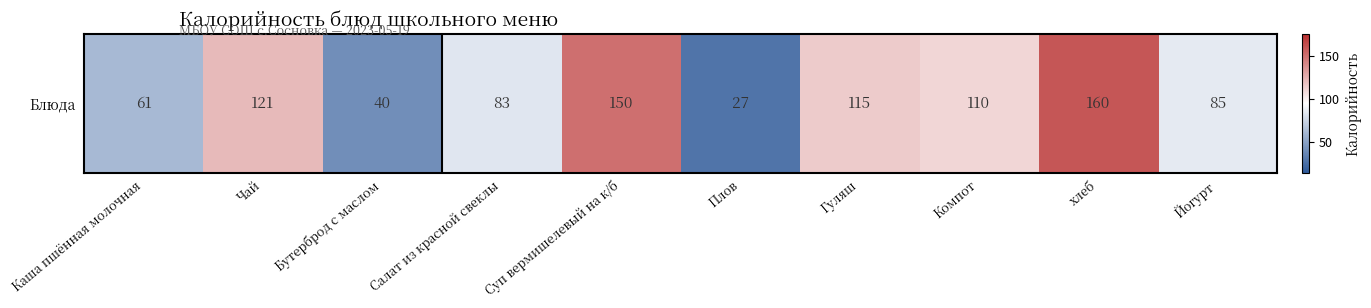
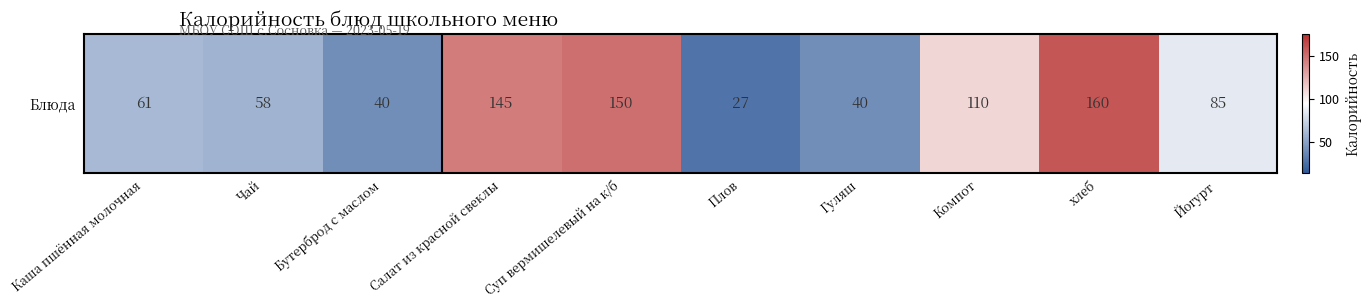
Блюда, Чай: 121 -> 58
Блюда, Салат из красной свеклы: 83 -> 145
Блюда, Гуляш: 115 -> 40
